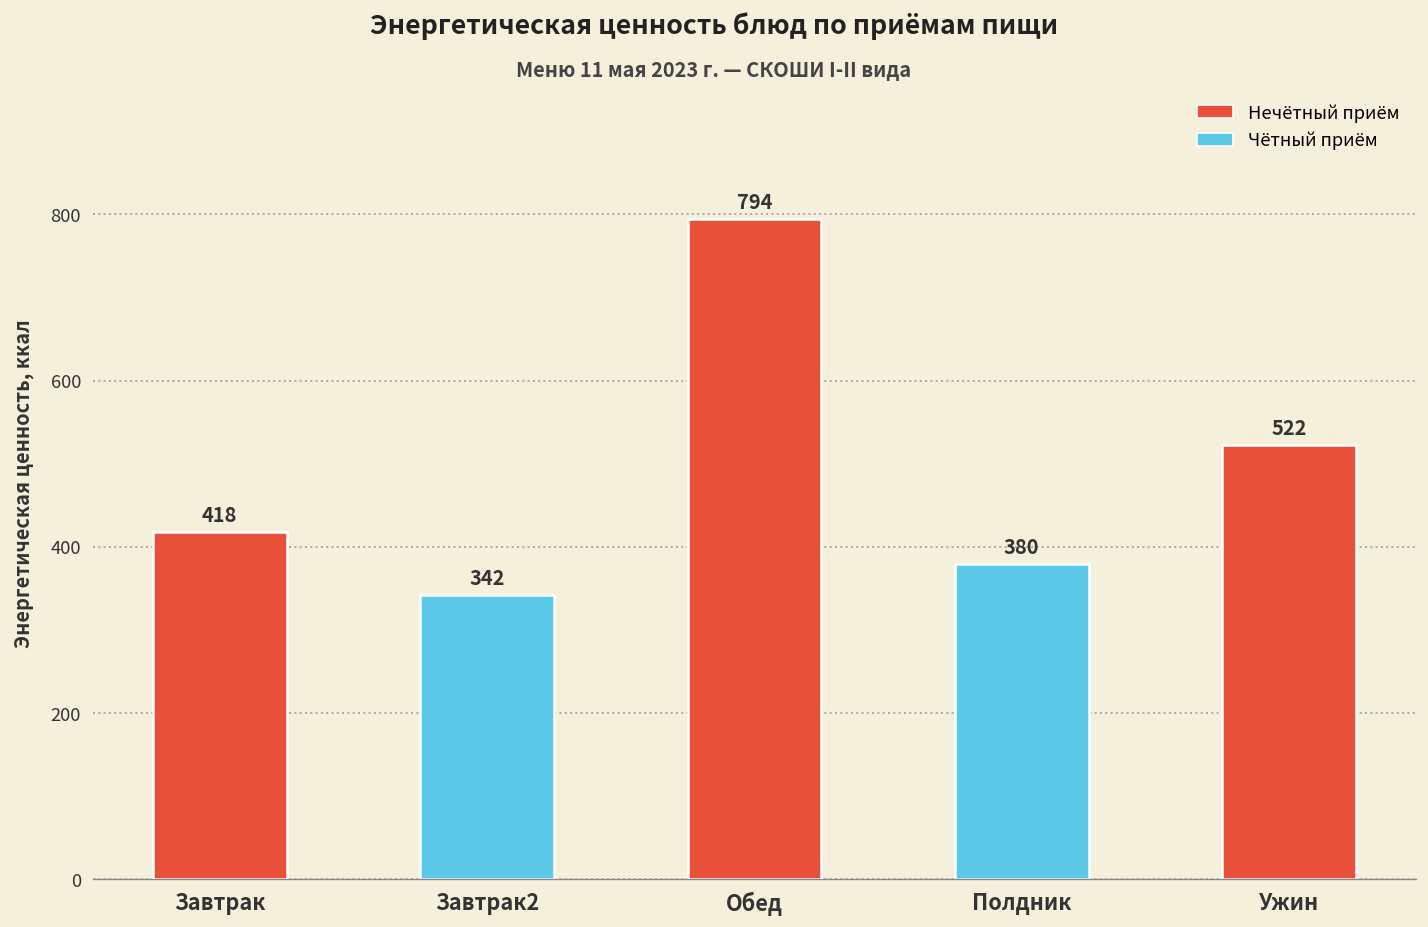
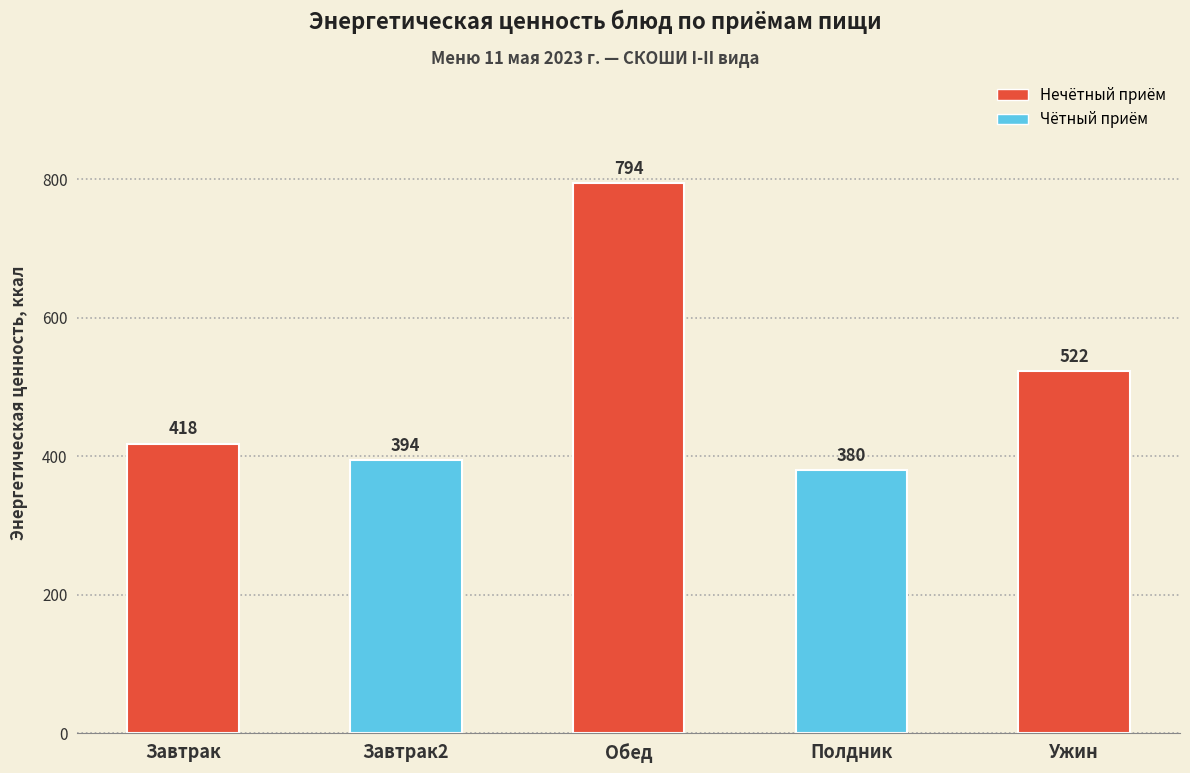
Завтрак2: 342 -> 394
